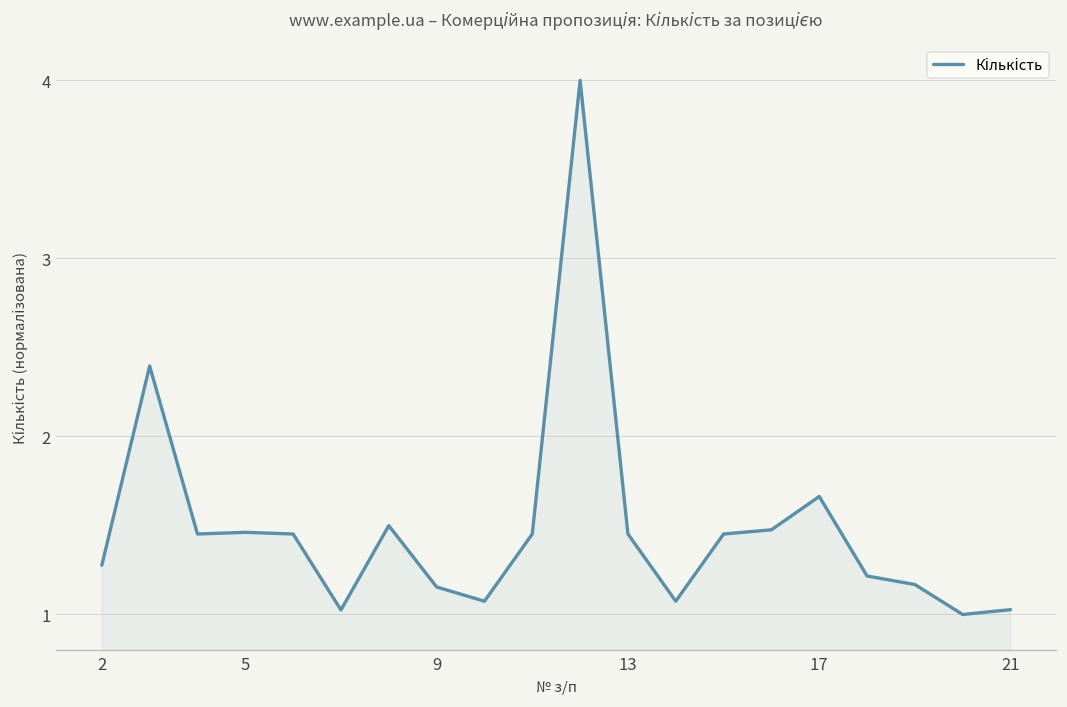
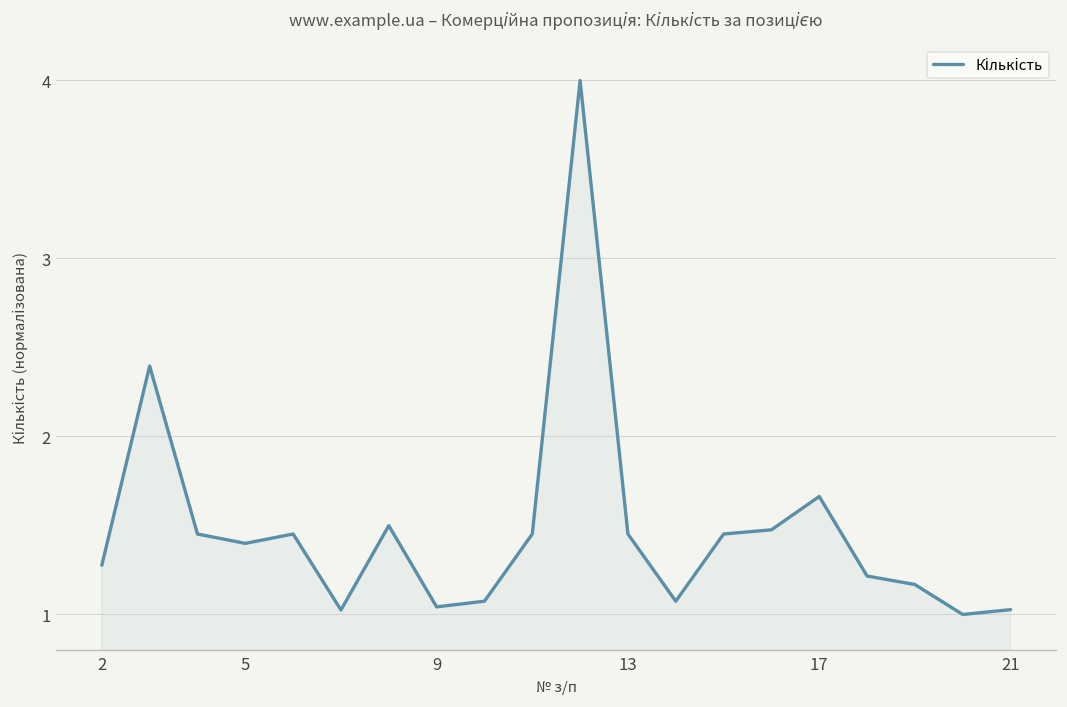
5: 1.46 -> 1.40
9: 1.15 -> 1.04
